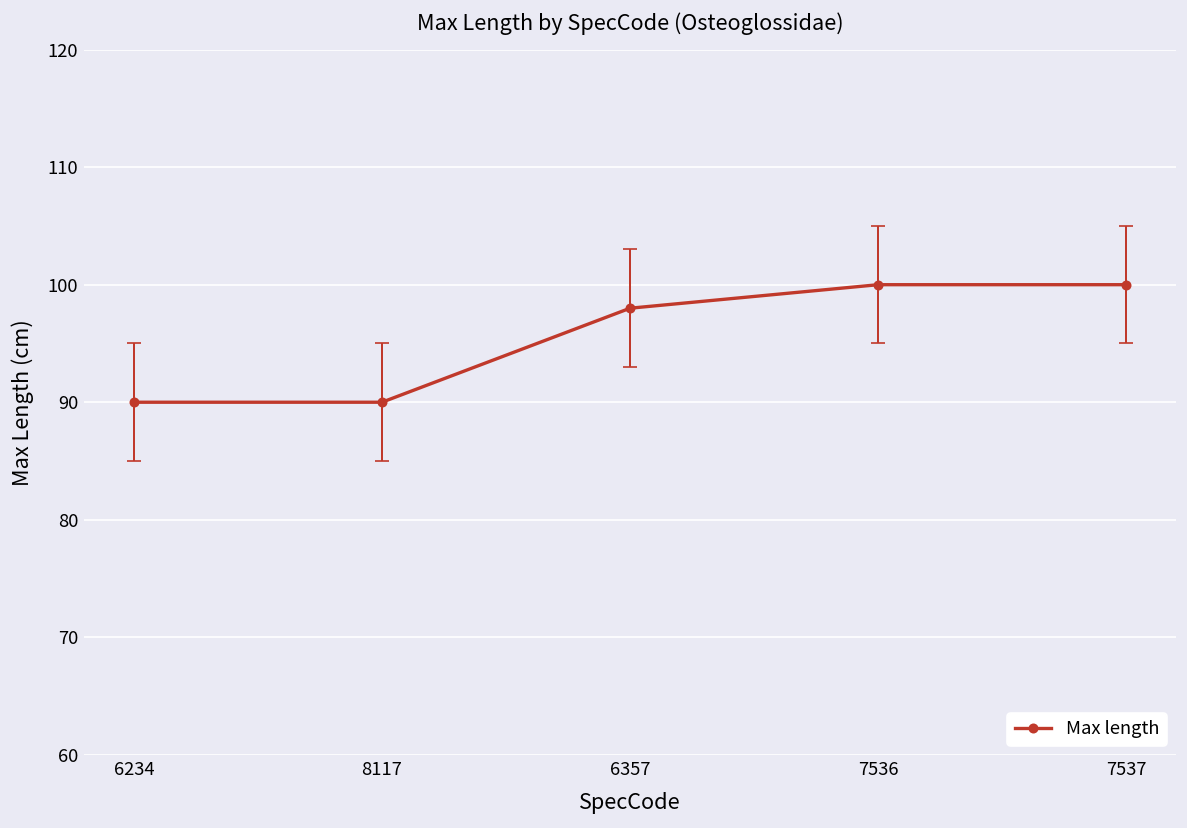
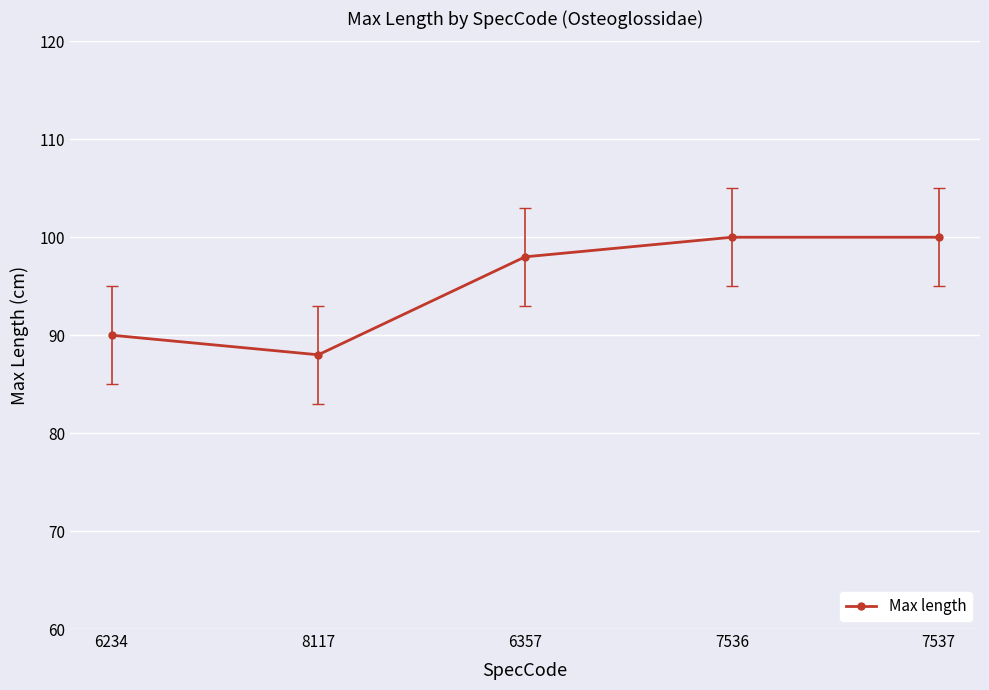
Max length, 8117: 90 -> 88
